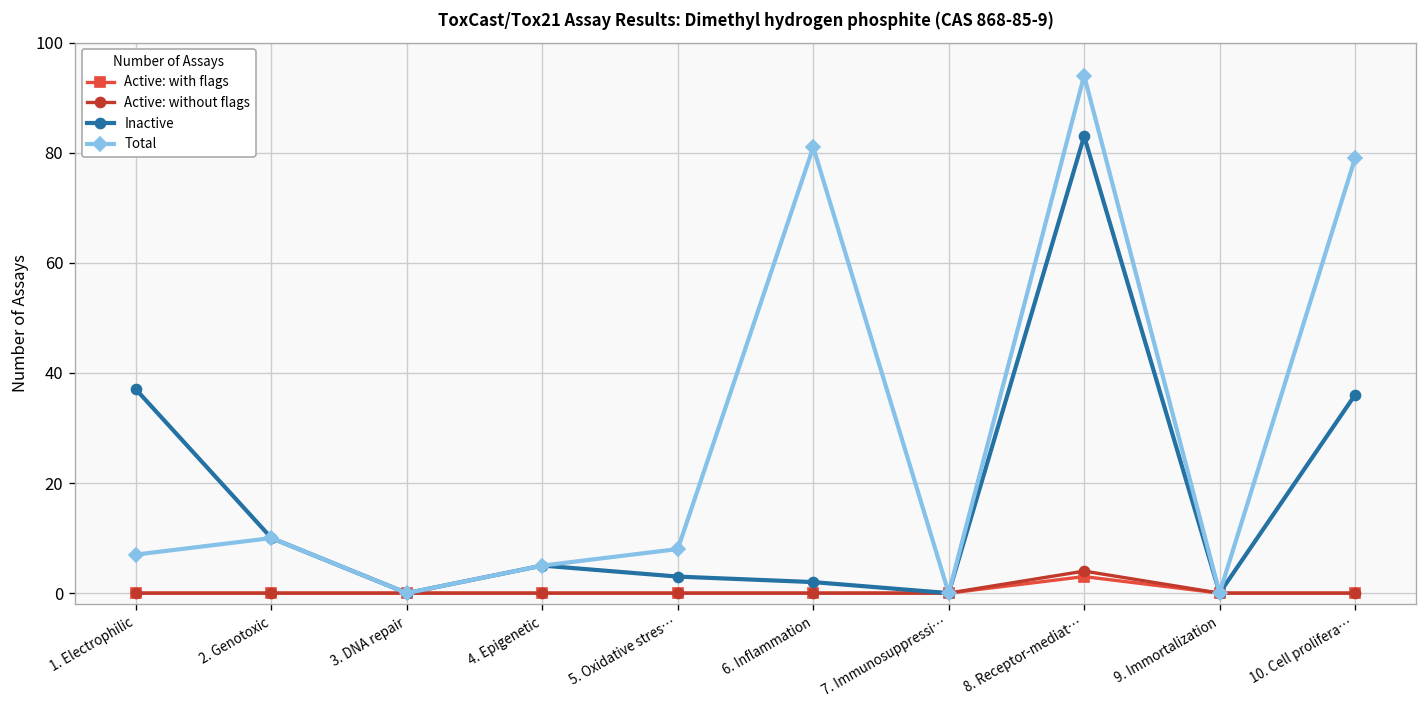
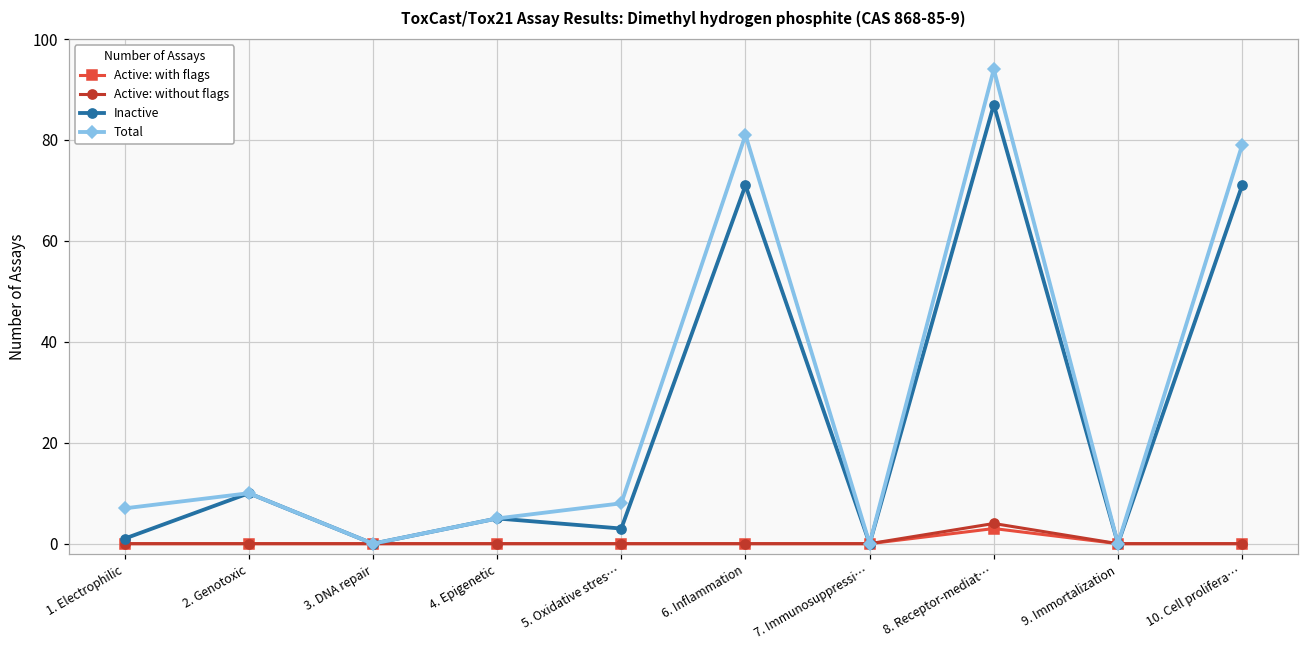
Inactive, 1. Electrophilic: 37 -> 1
Inactive, 6. Inflammation: 2 -> 71
Inactive, 8. Receptor-mediat…: 83 -> 87
Inactive, 10. Cell prolifera…: 36 -> 71
